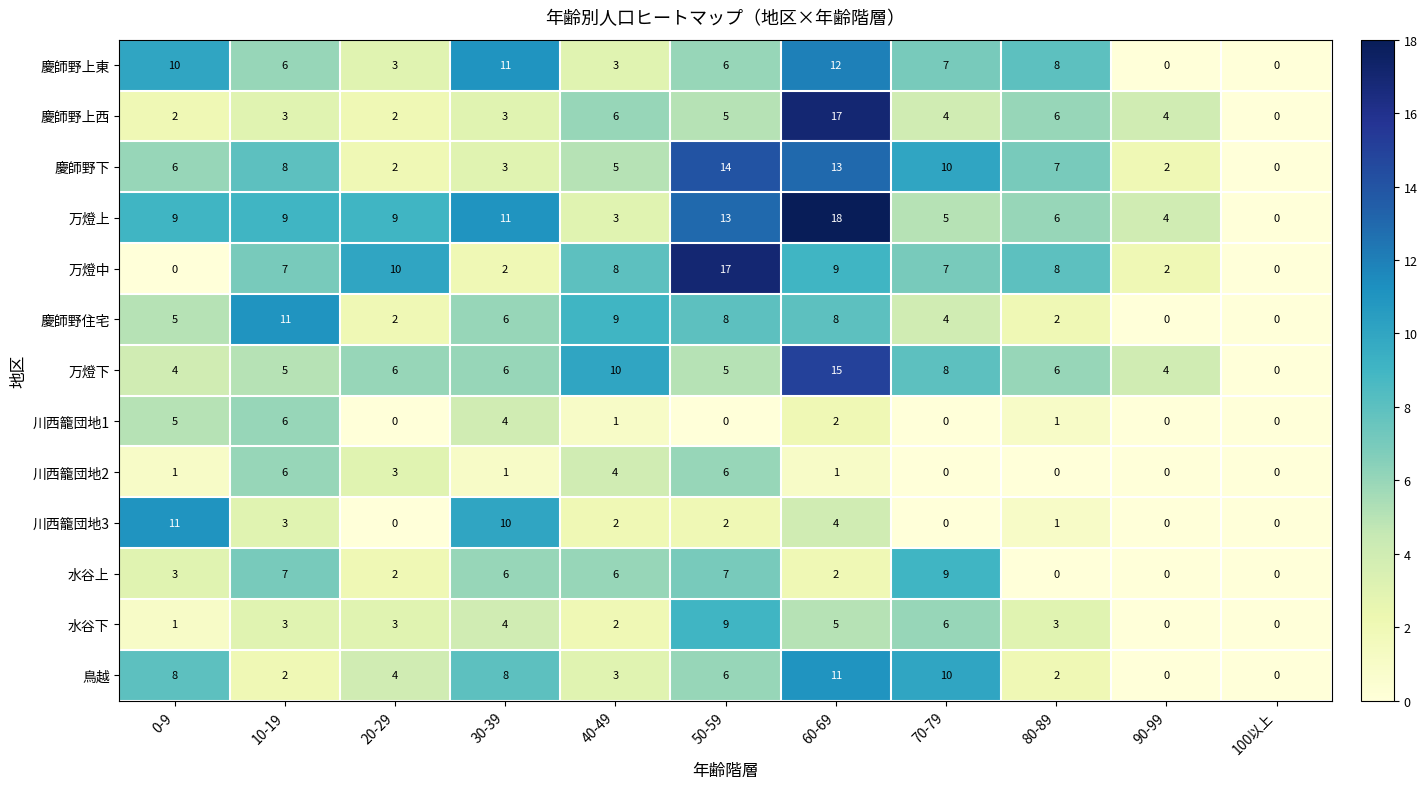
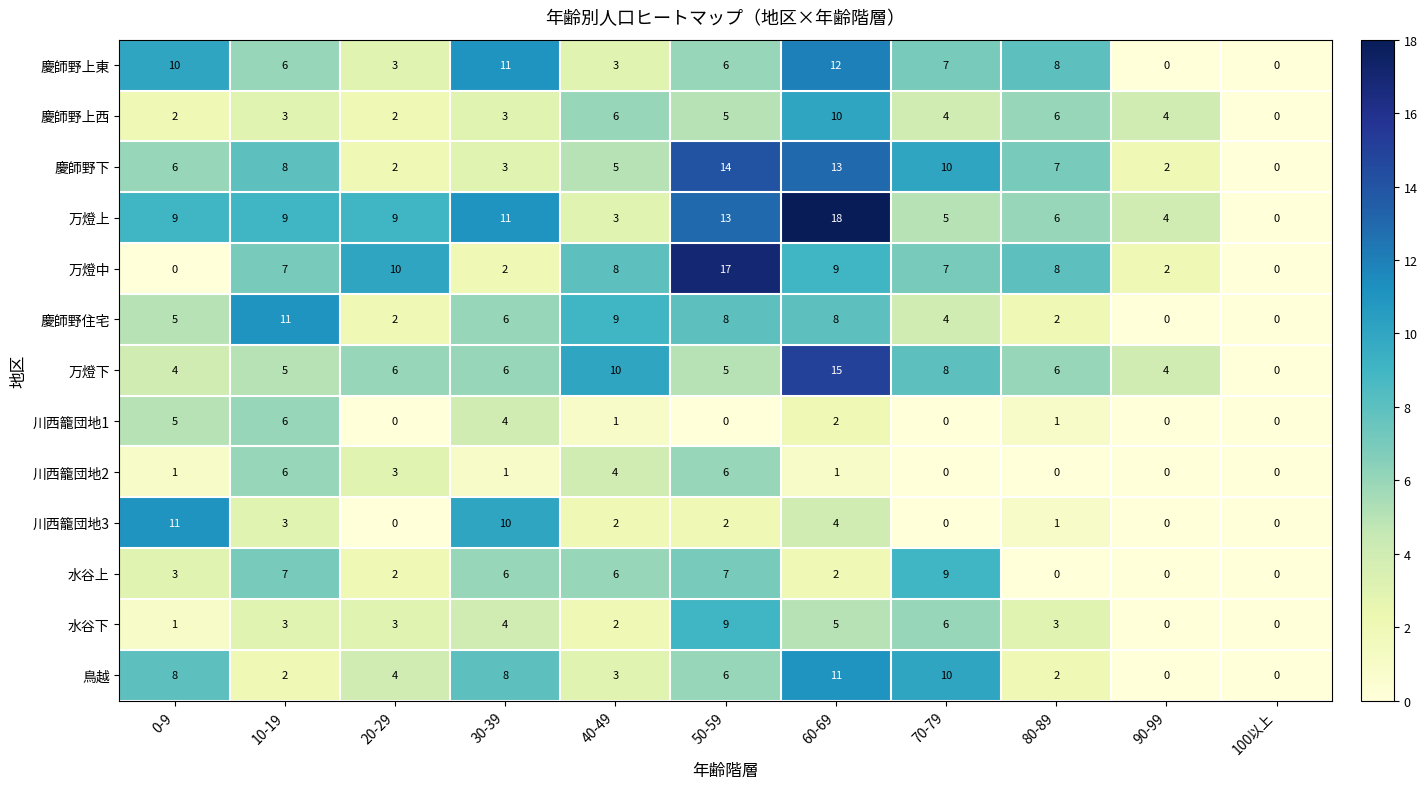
慶師野上西, 60-69: 17 -> 10
